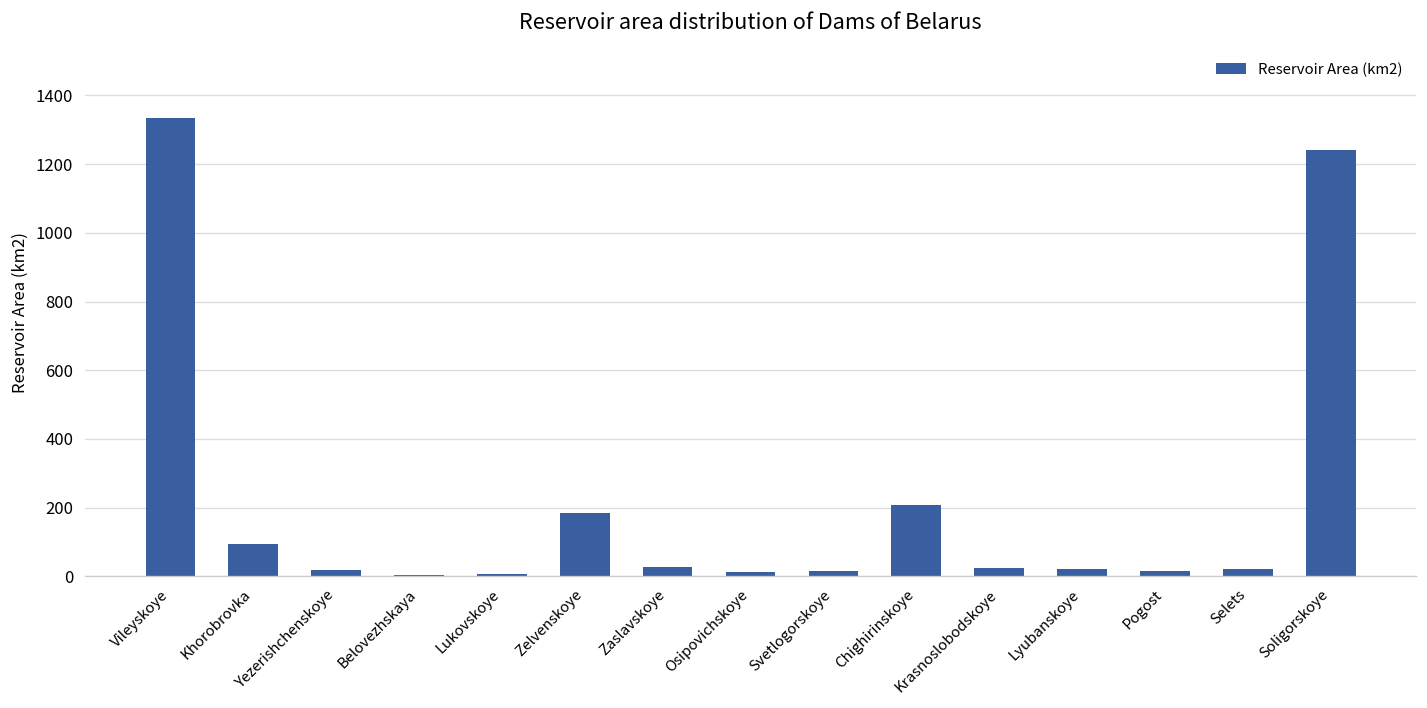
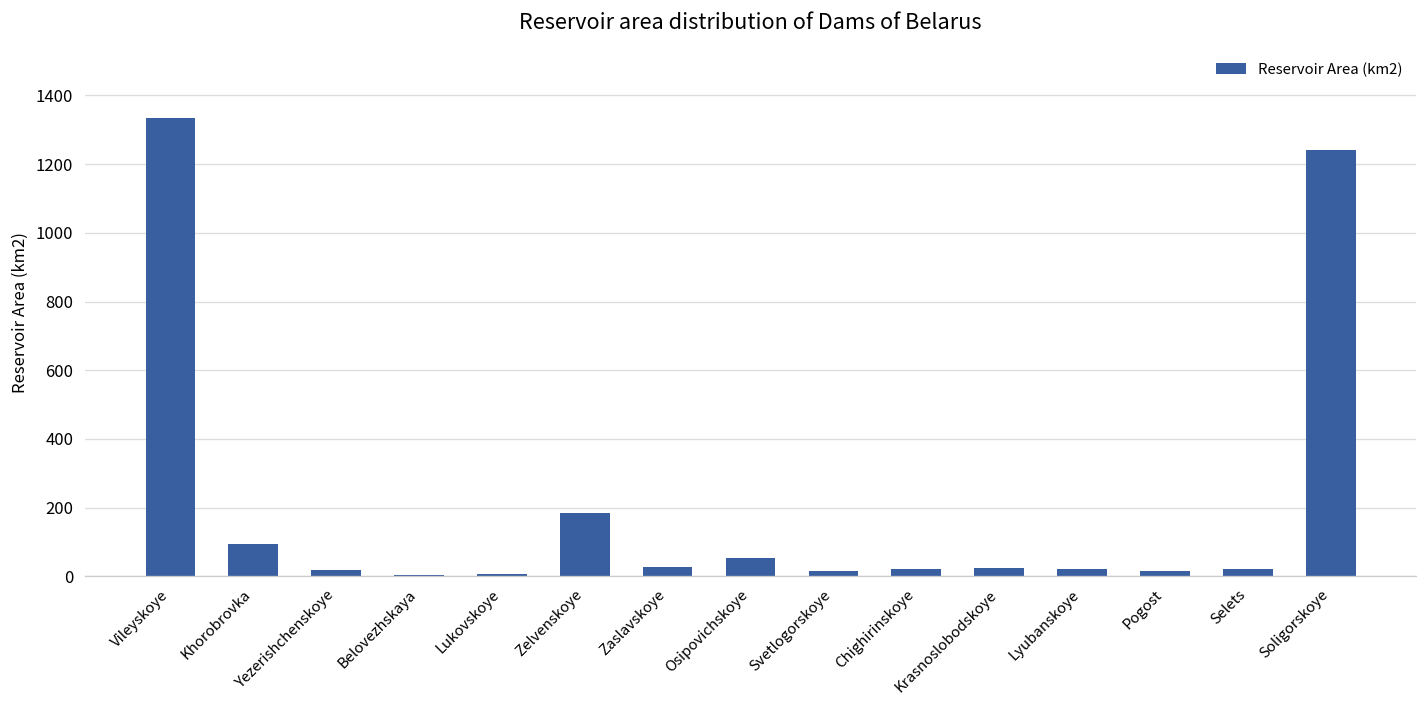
Osipovichskoye: 10 -> 50
Chighirinskoye: 210 -> 20
